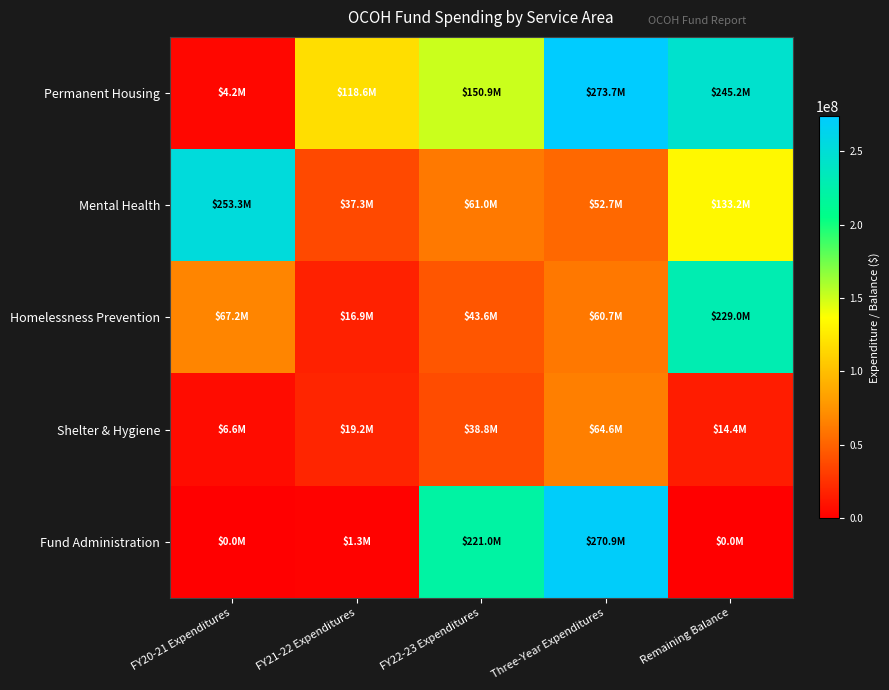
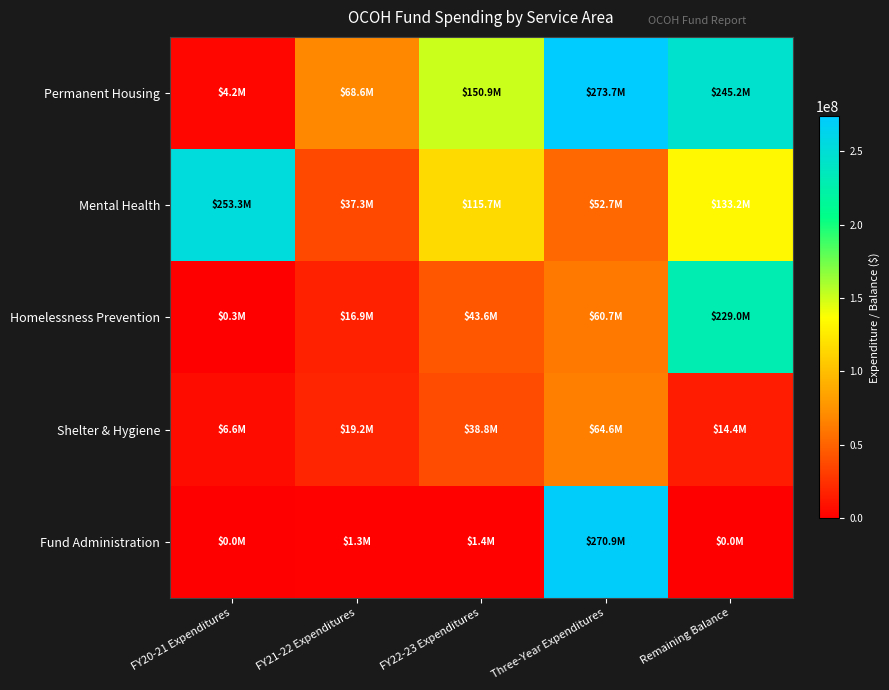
Permanent Housing, FY21-22 Expenditures: $118.6M -> $68.6M
Mental Health, FY22-23 Expenditures: $61.0M -> $115.7M
Homelessness Prevention, FY20-21 Expenditures: $67.2M -> $0.3M
Fund Administration, FY22-23 Expenditures: $221.0M -> $1.4M
